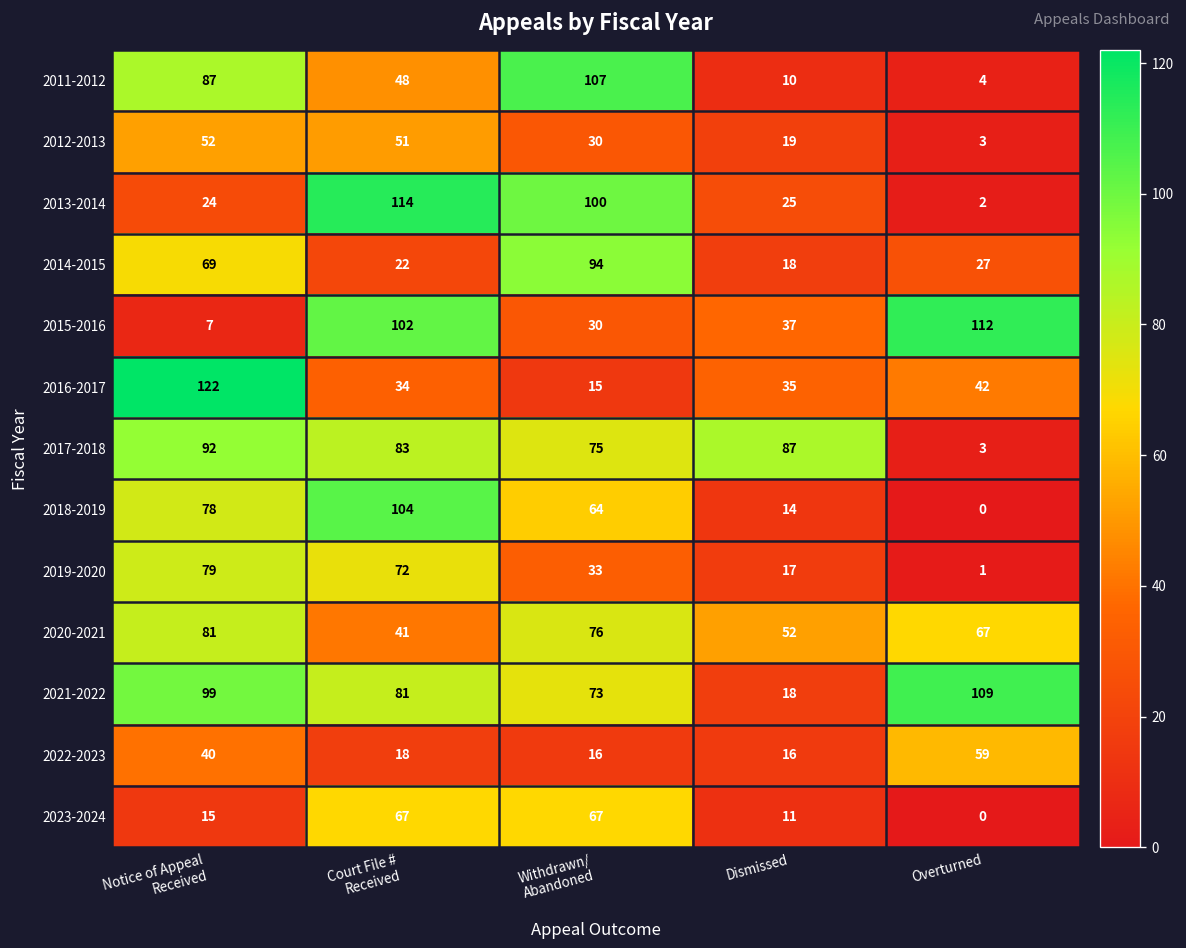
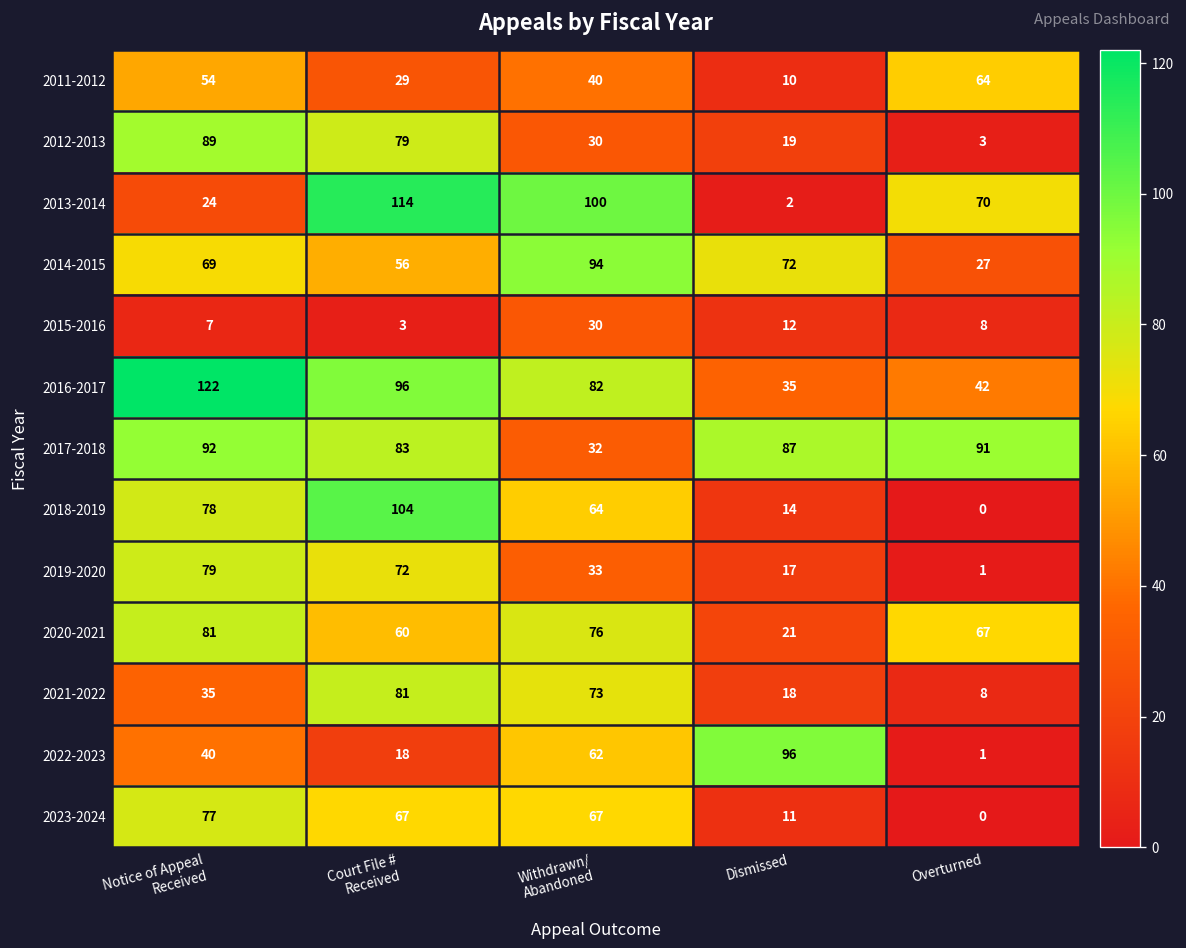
2011-2012, Notice of Appeal Received: 87 -> 54
2011-2012, Court File # Received: 48 -> 29
2011-2012, Withdrawn/ Abandoned: 107 -> 40
2011-2012, Overturned: 4 -> 64
2012-2013, Notice of Appeal Received: 52 -> 89
2012-2013, Court File # Received: 51 -> 79
2013-2014, Dismissed: 25 -> 2
2013-2014, Overturned: 2 -> 70
2014-2015, Court File # Received: 22 -> 56
2014-2015, Dismissed: 18 -> 72
2015-2016, Court File # Received: 102 -> 3
2015-2016, Dismissed: 37 -> 12
2015-2016, Overturned: 112 -> 8
2016-2017, Court File # Received: 34 -> 96
2016-2017, Withdrawn/ Abandoned: 15 -> 82
2017-2018, Withdrawn/ Abandoned: 75 -> 32
2017-2018, Overturned: 3 -> 91
2020-2021, Court File # Received: 41 -> 60
2020-2021, Dismissed: 52 -> 21
2021-2022, Notice of Appeal Received: 99 -> 35
2021-2022, Overturned: 109 -> 8
2022-2023, Withdrawn/ Abandoned: 16 -> 62
2022-2023, Dismissed: 16 -> 96
2022-2023, Overturned: 59 -> 1
2023-2024, Notice of Appeal Received: 15 -> 77
